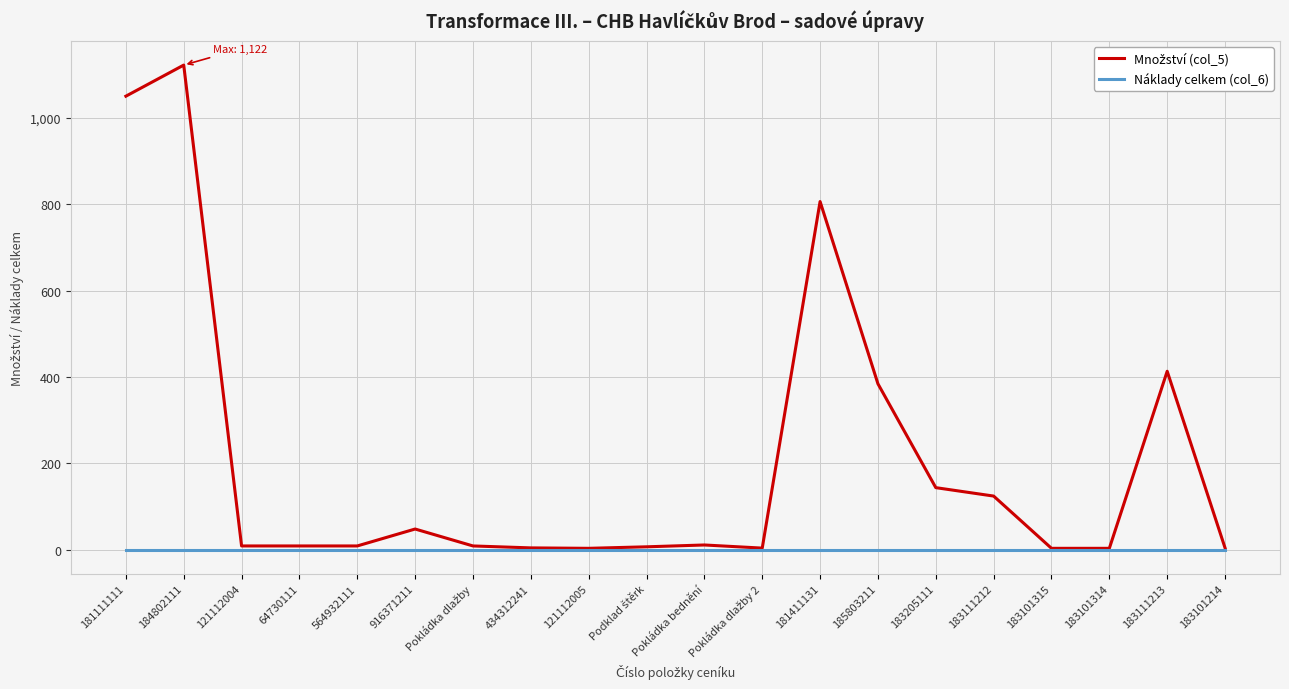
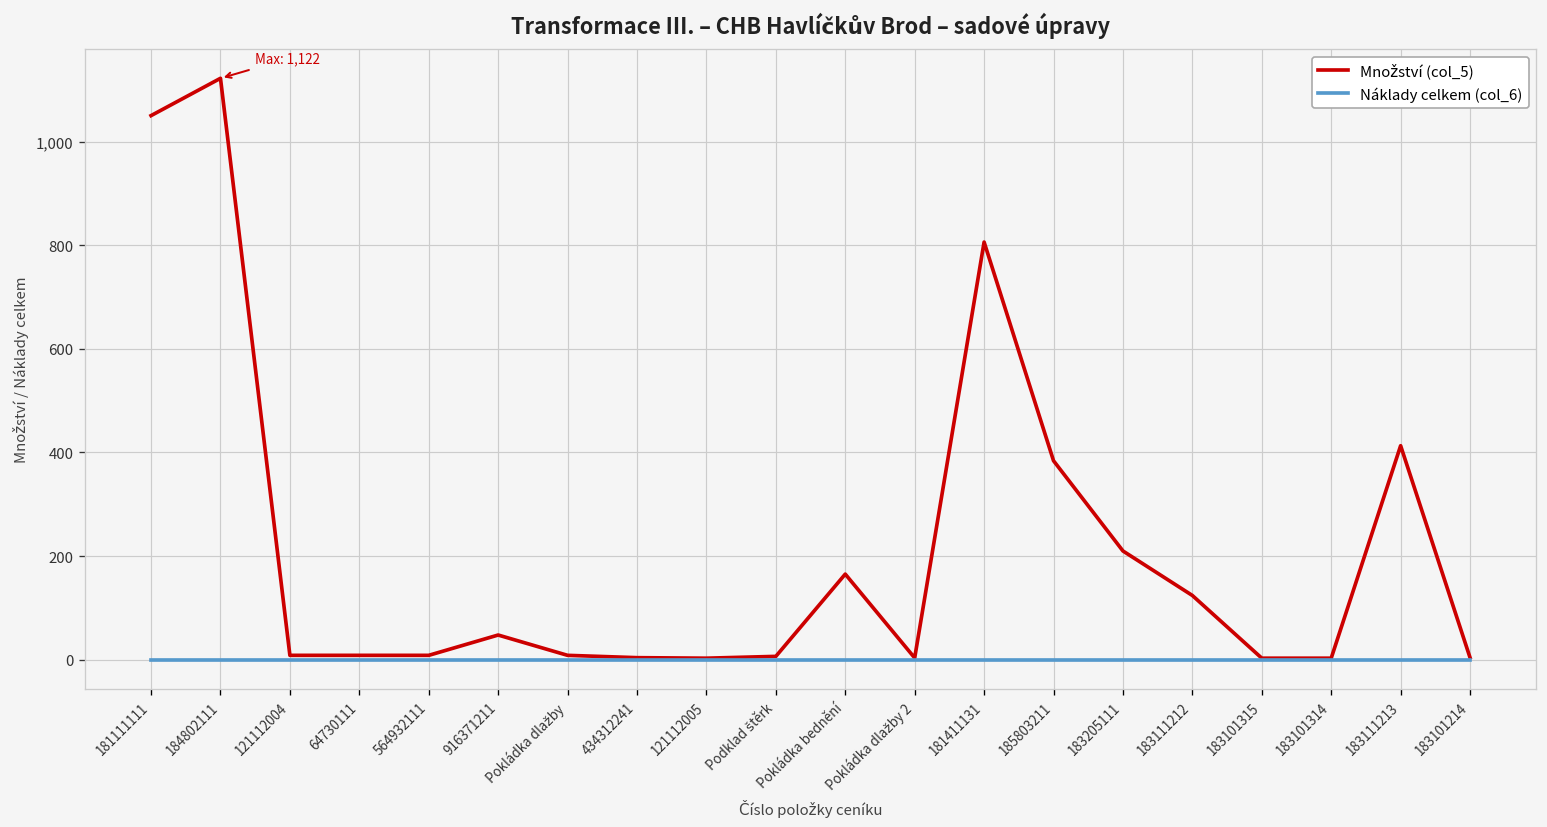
Množství (col_5), Pokládka bednění: 10 -> 170
Množství (col_5), 183205111: 140 -> 210
